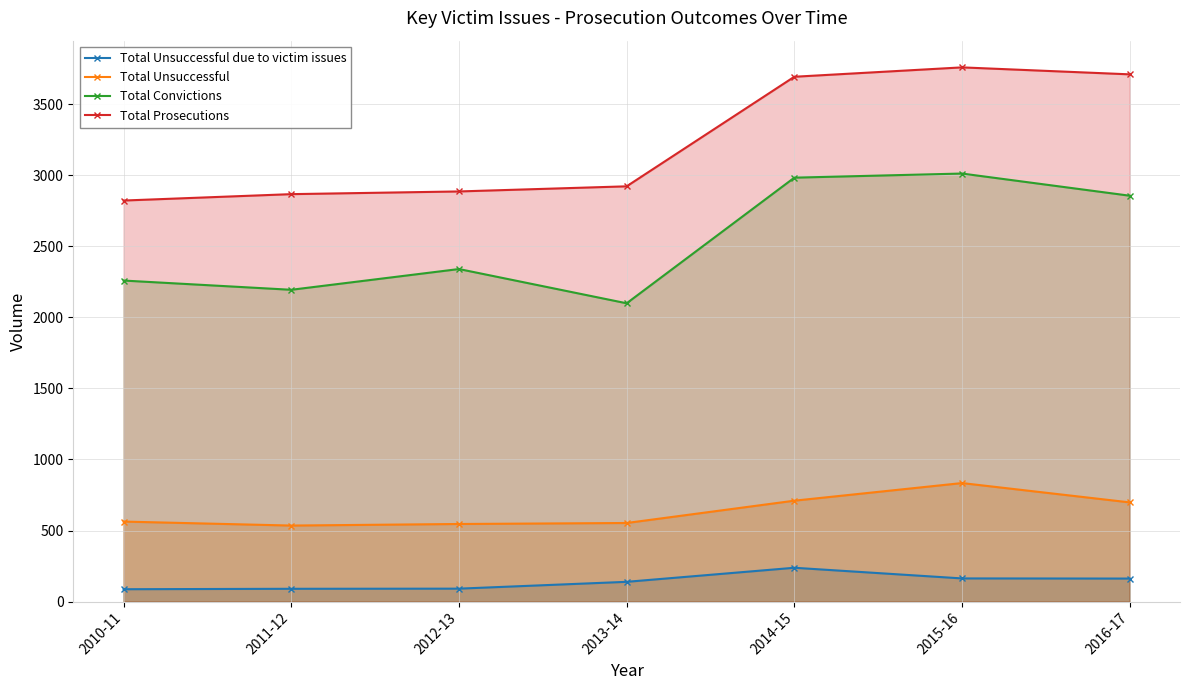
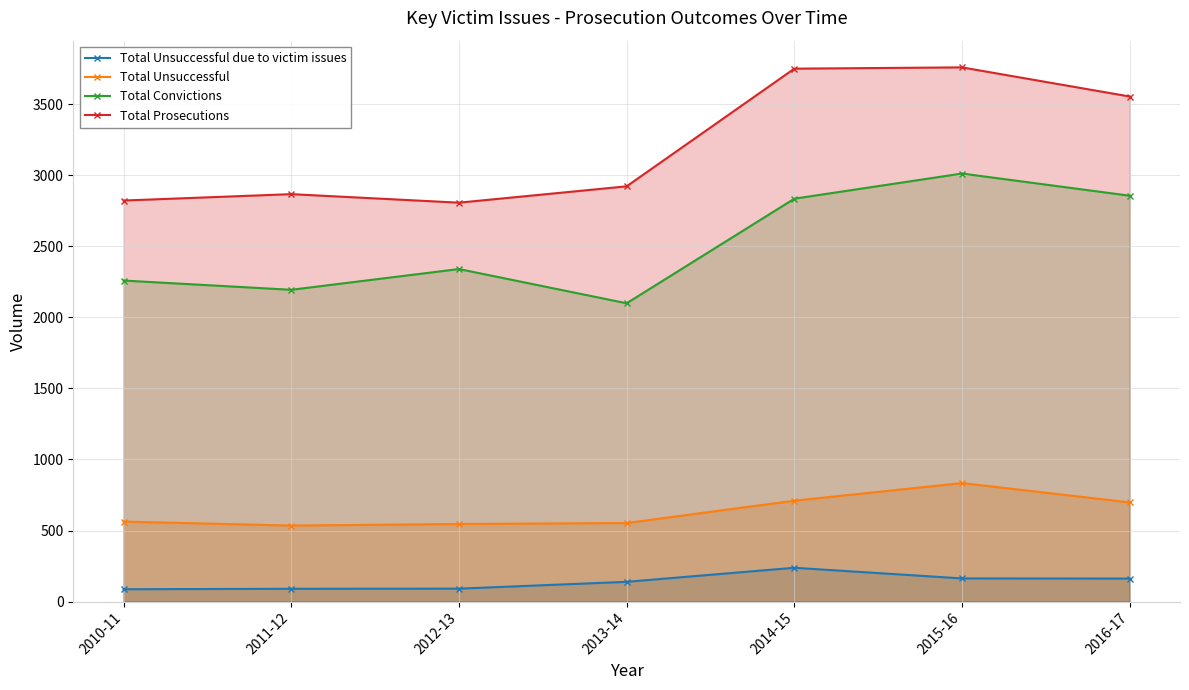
Total Prosecutions, 2012-13: 2890 -> 2810
Total Convictions, 2014-15: 2980 -> 2840
Total Prosecutions, 2014-15: 3690 -> 3750
Total Prosecutions, 2016-17: 3710 -> 3550
